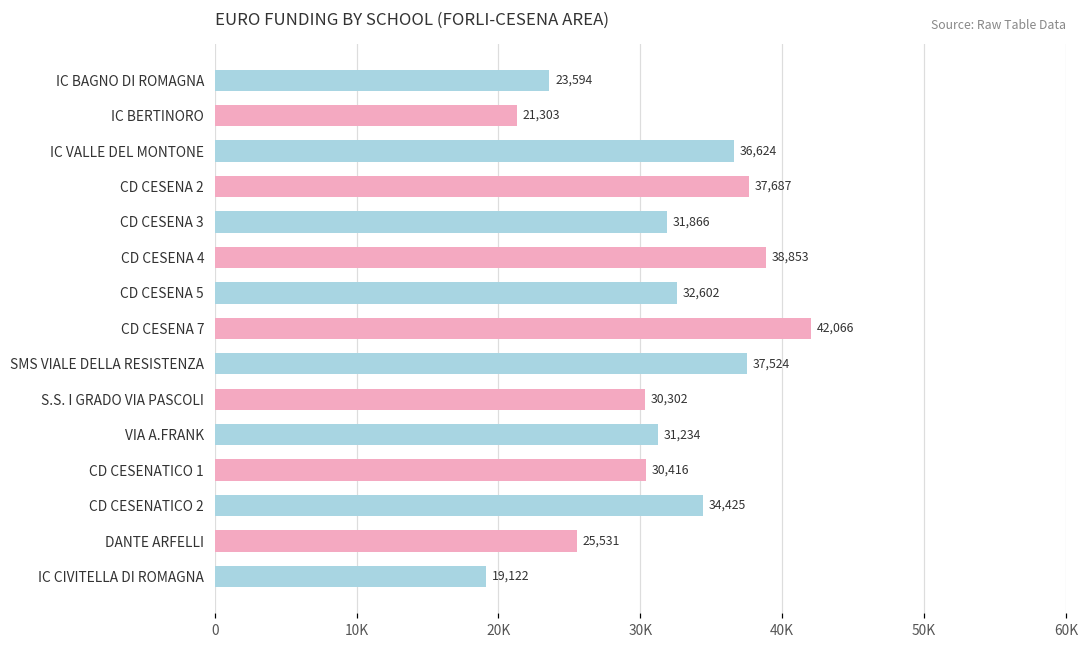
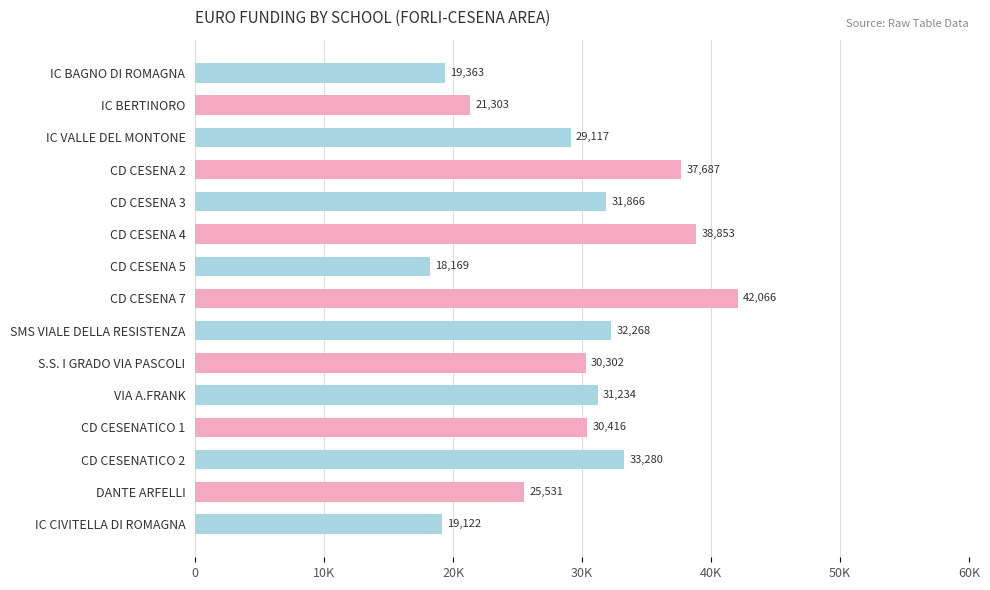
IC BAGNO DI ROMAGNA: 23,594 -> 19,363
IC VALLE DEL MONTONE: 36,624 -> 29,117
CD CESENA 5: 32,602 -> 18,169
SMS VIALE DELLA RESISTENZA: 37,524 -> 32,268
CD CESENATICO 2: 34,425 -> 33,280
